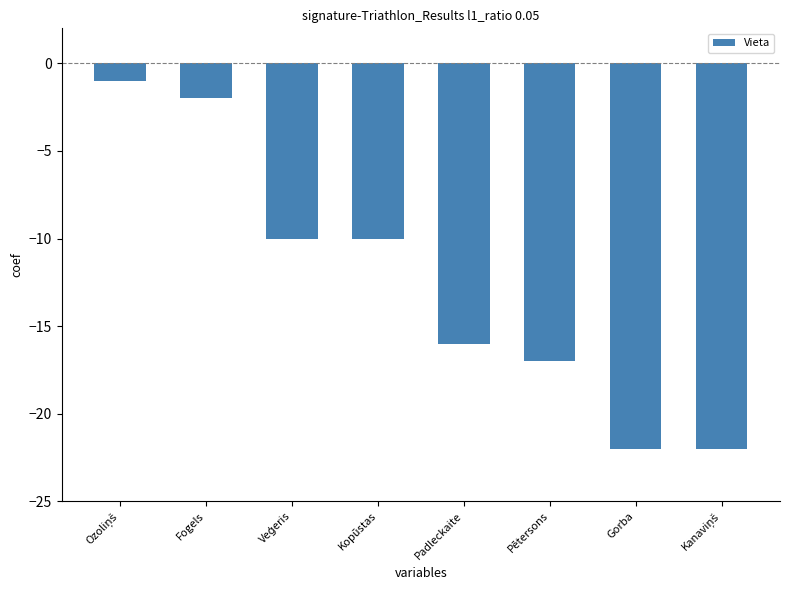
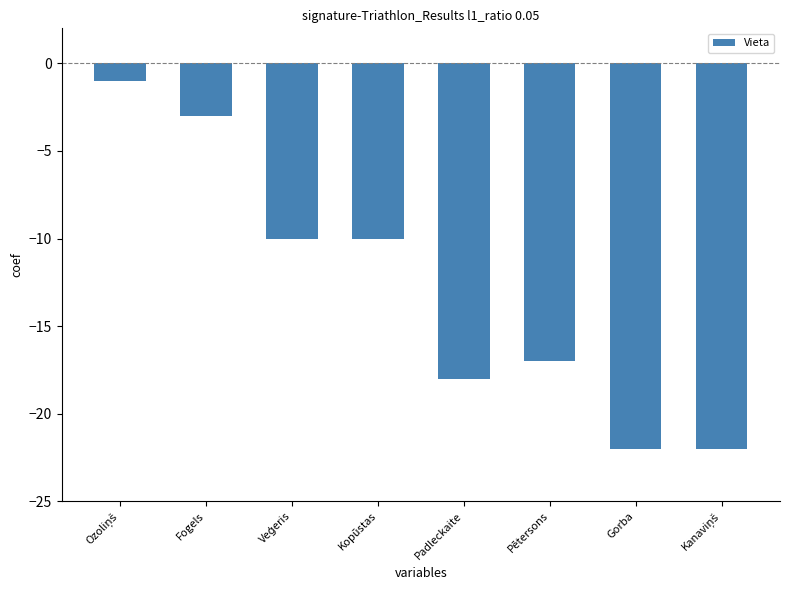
Fogels: -2.0 -> -3.0
Padleckaite: -16.0 -> -18.0
